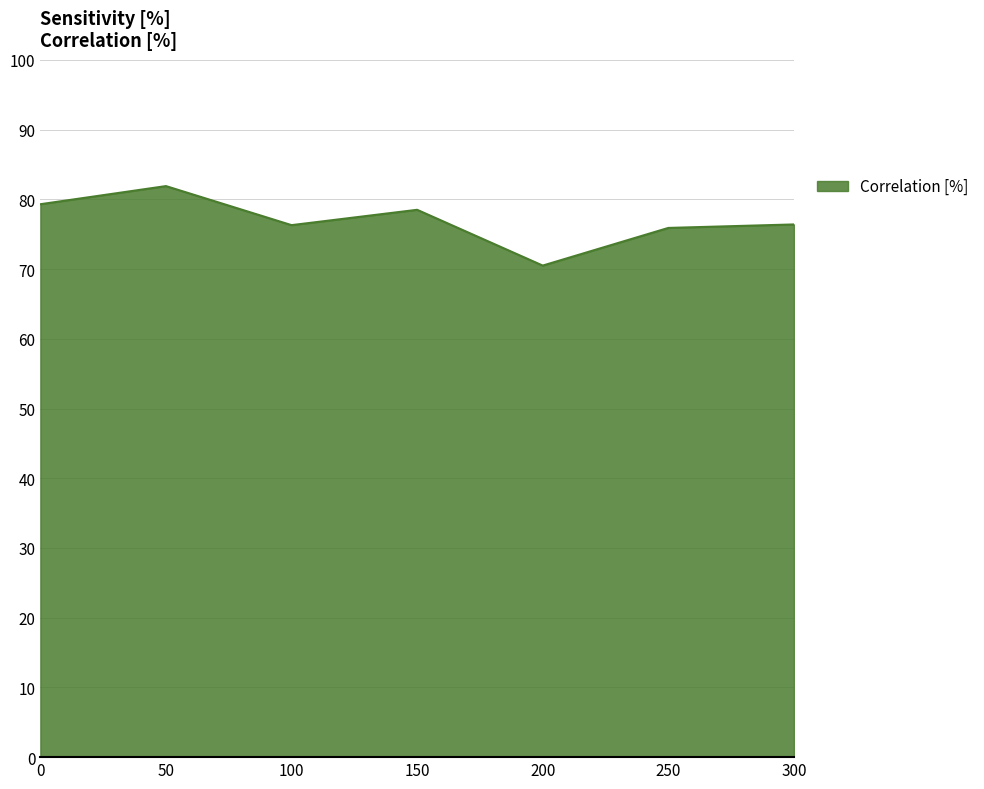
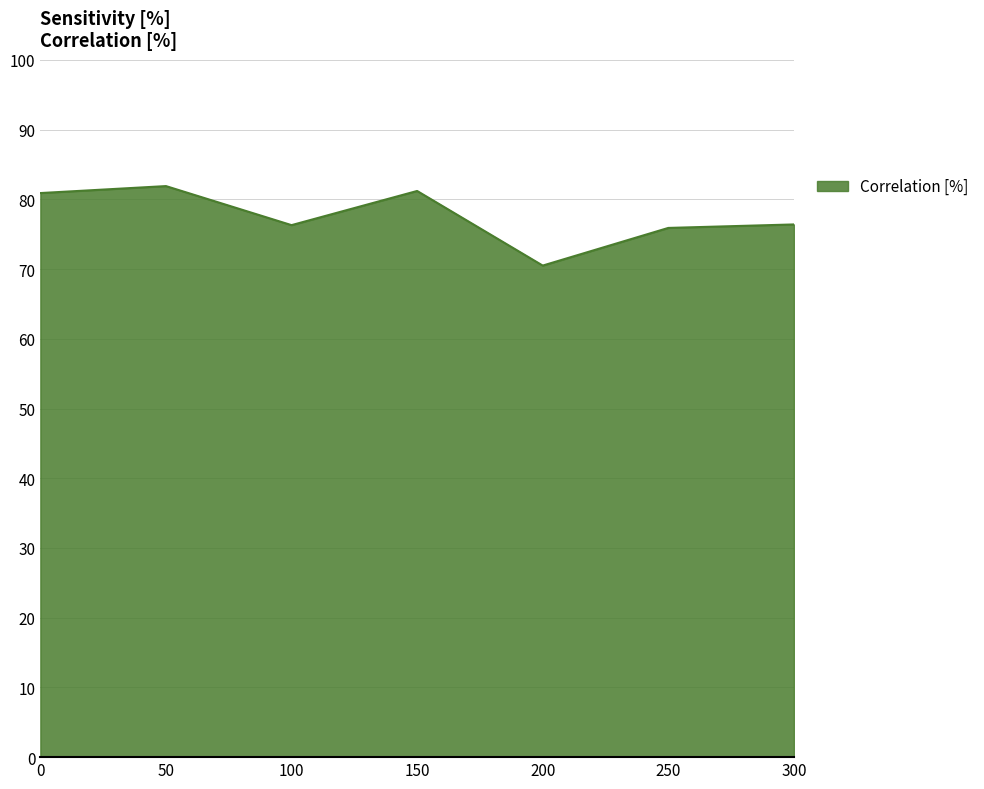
0: 79 -> 81
150: 79 -> 81
